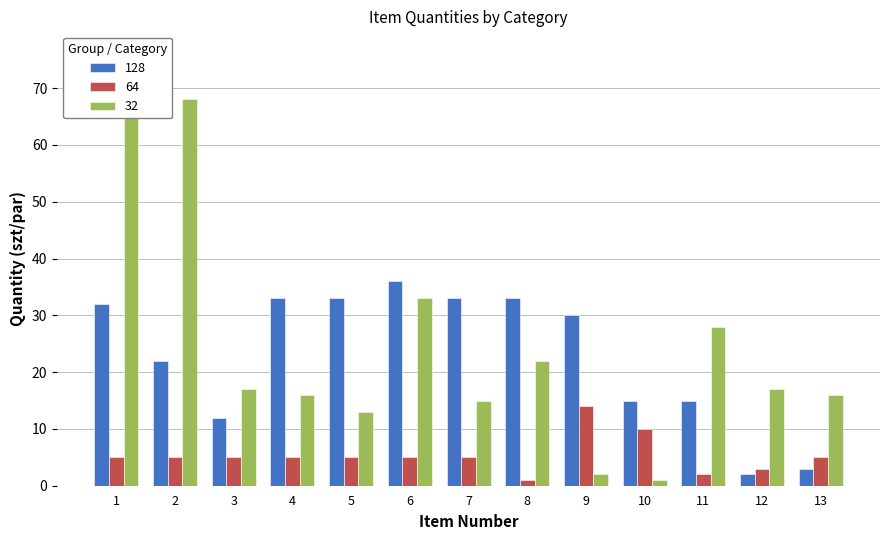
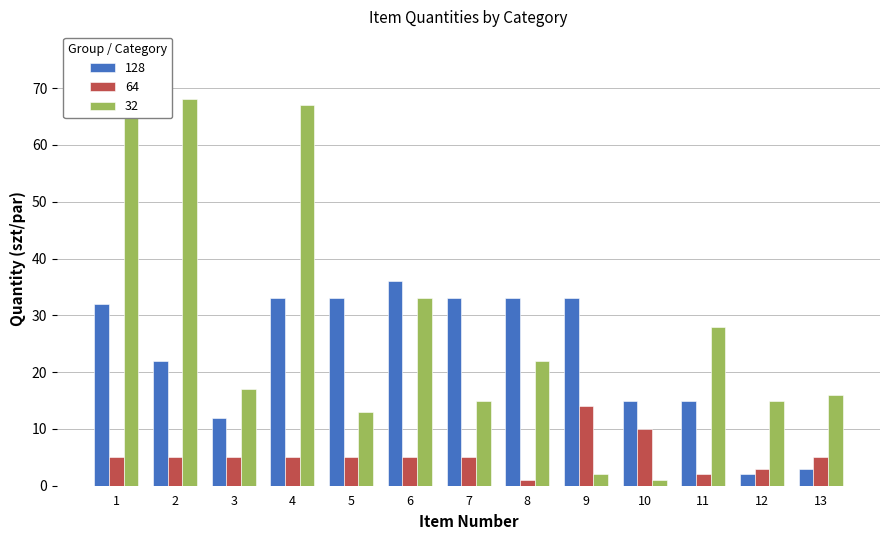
32, 4: 16 -> 67
128, 9: 30 -> 33
32, 12: 17 -> 15
